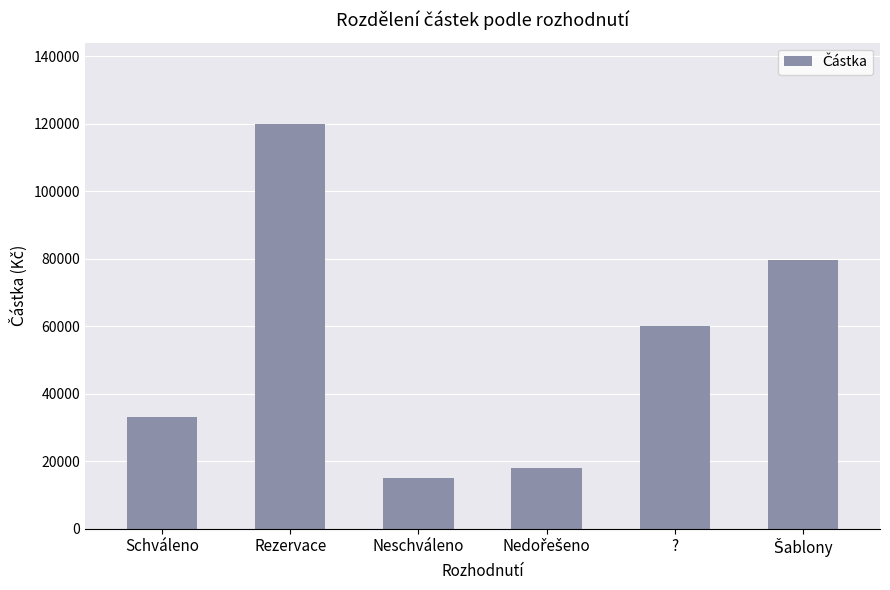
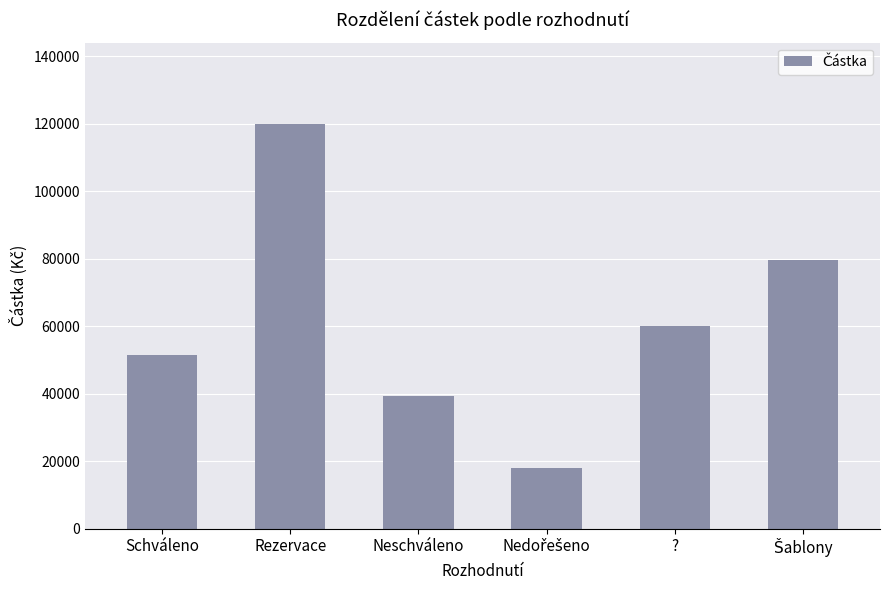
Schváleno: 33000 -> 52000
Neschváleno: 15000 -> 39000
